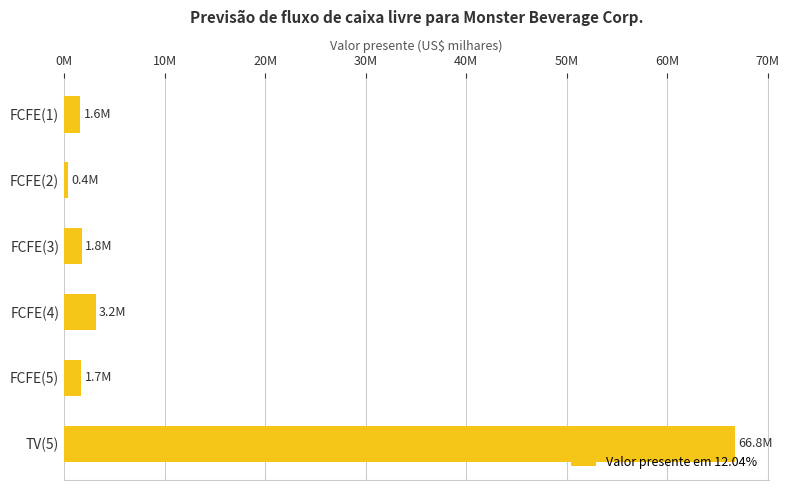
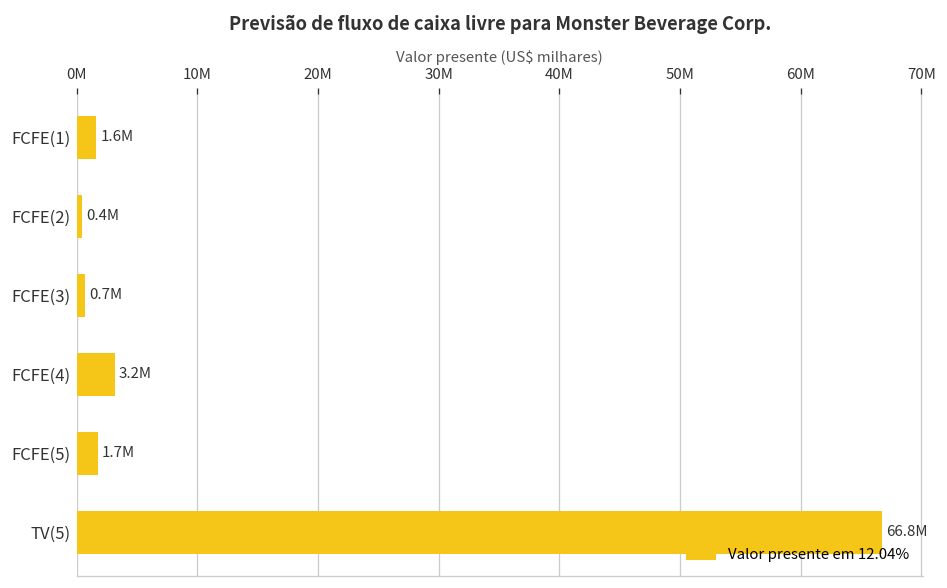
FCFE(3): 1.8M -> 0.7M
